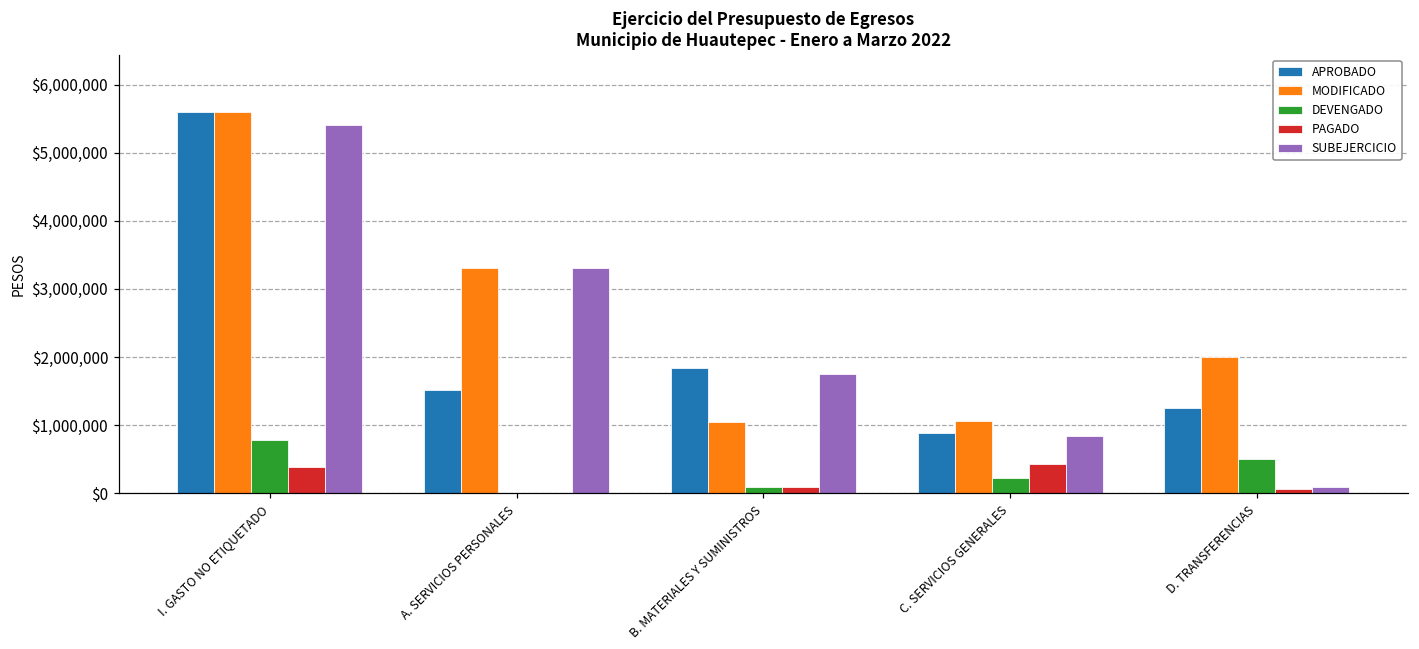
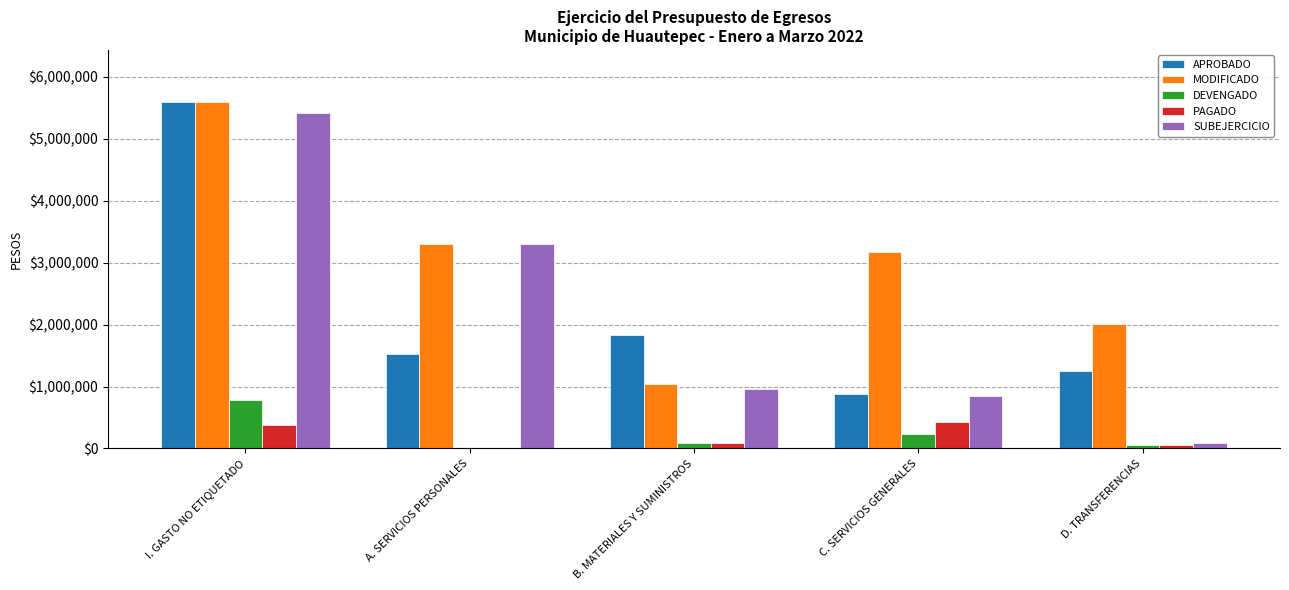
SUBEJERCICIO, B. MATERIALES Y SUMINISTROS: $1,700,000 -> $1,000,000
MODIFICADO, C. SERVICIOS GENERALES: $1,100,000 -> $3,200,000
DEVENGADO, D. TRANSFERENCIAS: $500,000 -> $100,000
